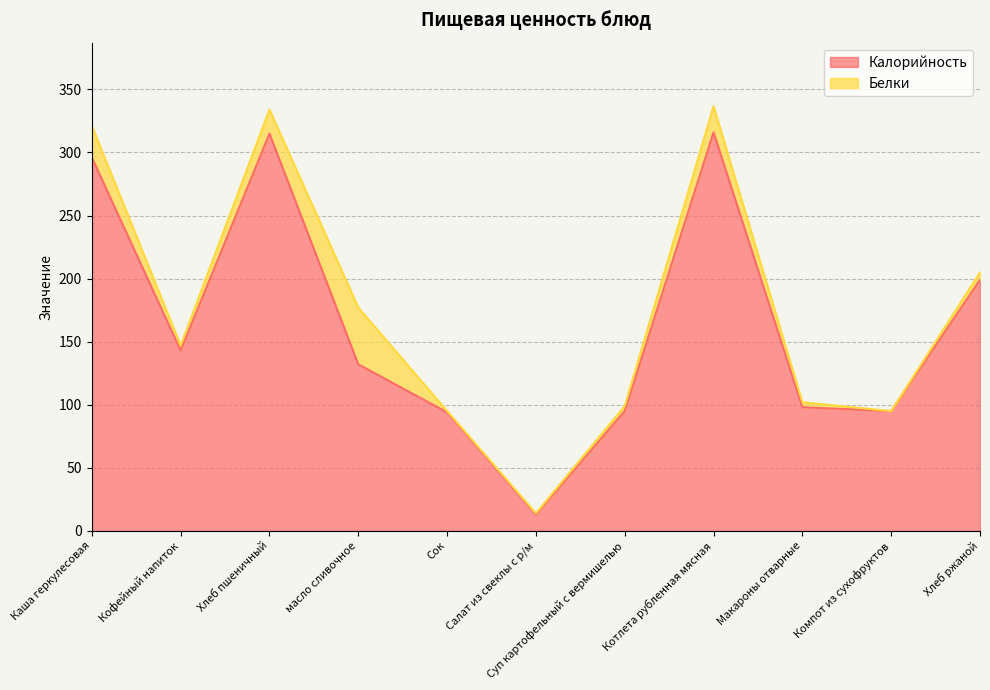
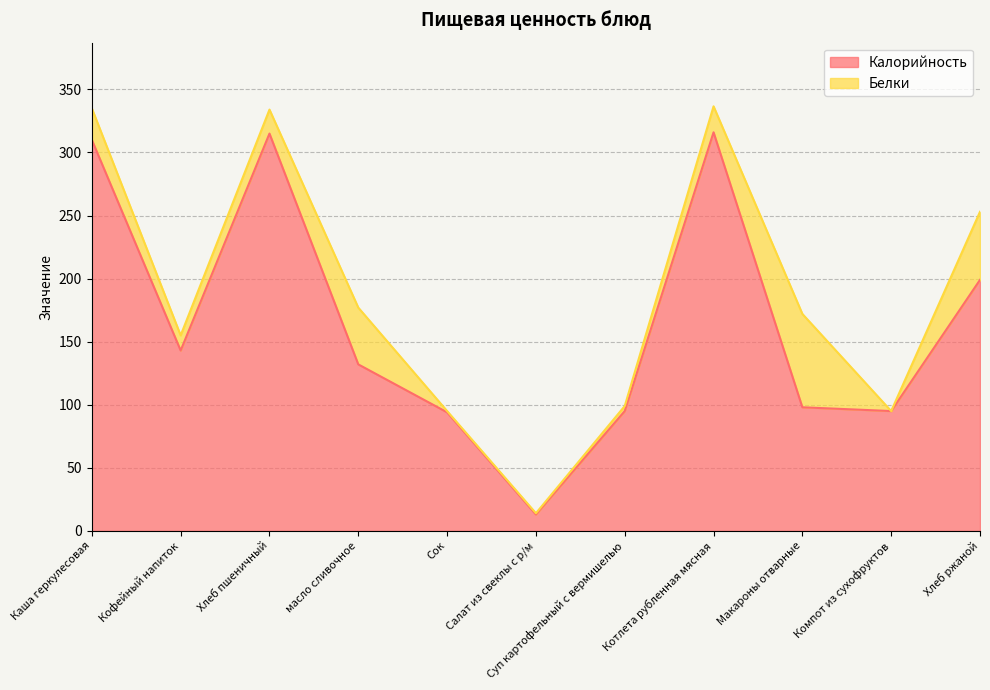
Калорийность, Каша геркулесовая: 296 -> 310
Белки, Кофейный напиток: 4 -> 12
Белки, Макароны отварные: 4 -> 74
Белки, Хлеб ржаной: 6 -> 54
